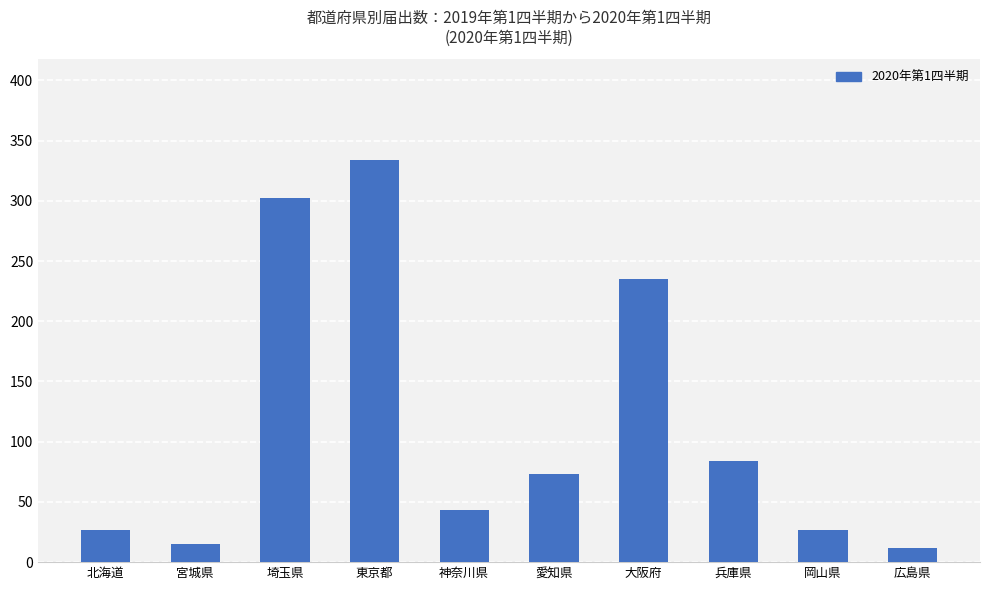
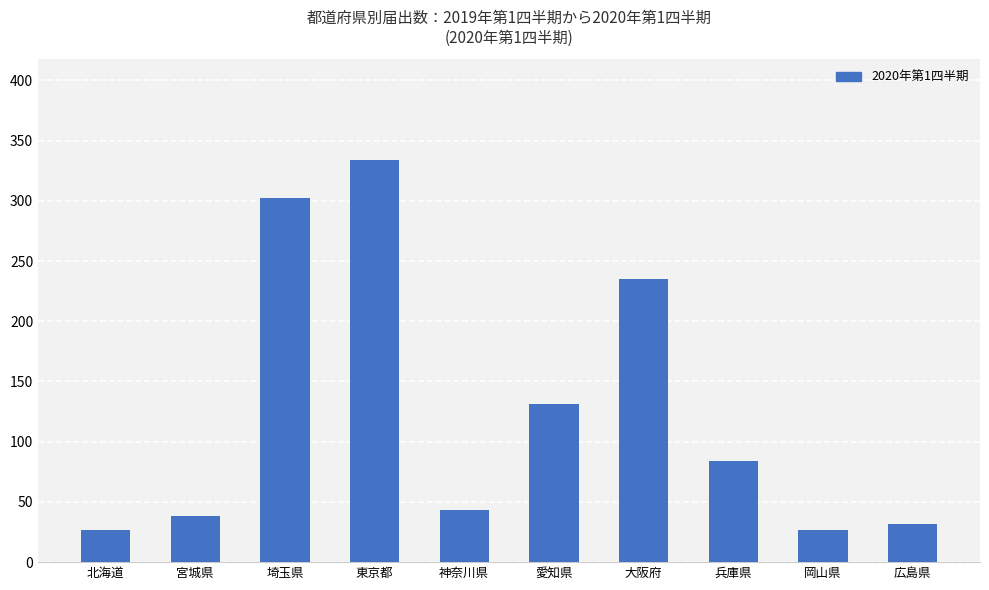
宮城県: 15 -> 38
愛知県: 73 -> 131
広島県: 12 -> 32
